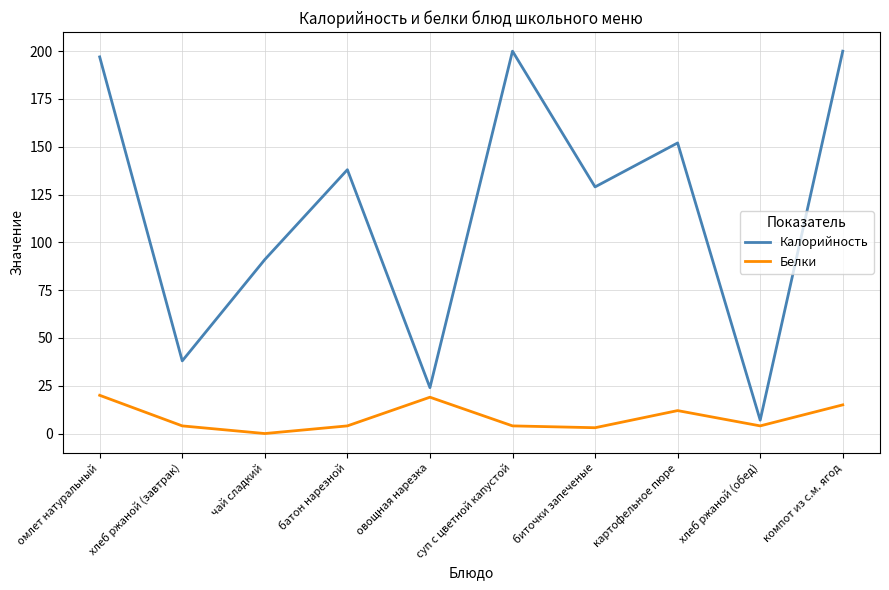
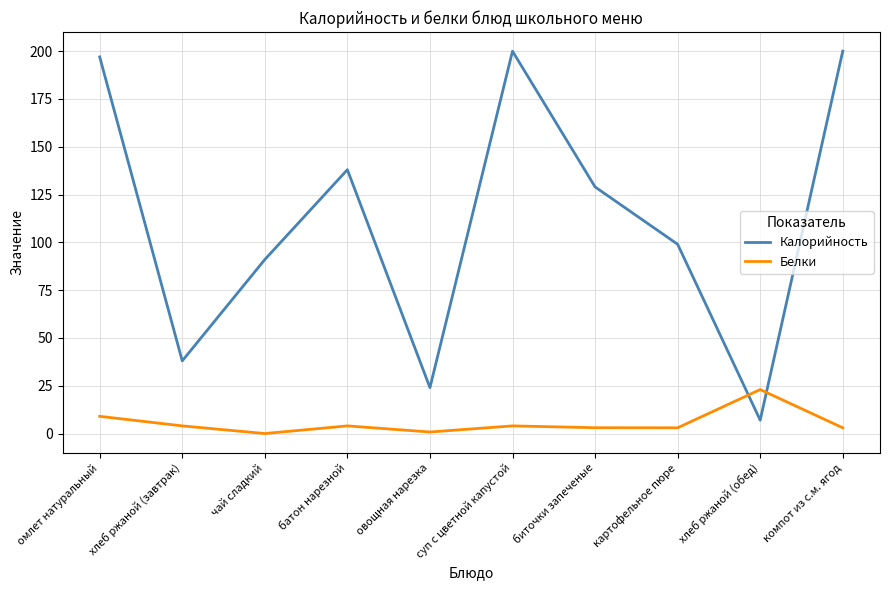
Белки, омлет натуральный: 20 -> 9
Белки, овощная нарезка: 19 -> 1
Калорийность, картофельное пюре: 152 -> 99
Белки, картофельное пюре: 12 -> 3
Белки, хлеб ржаной (обед): 4 -> 23
Белки, компот из с.м. ягод: 15 -> 3
